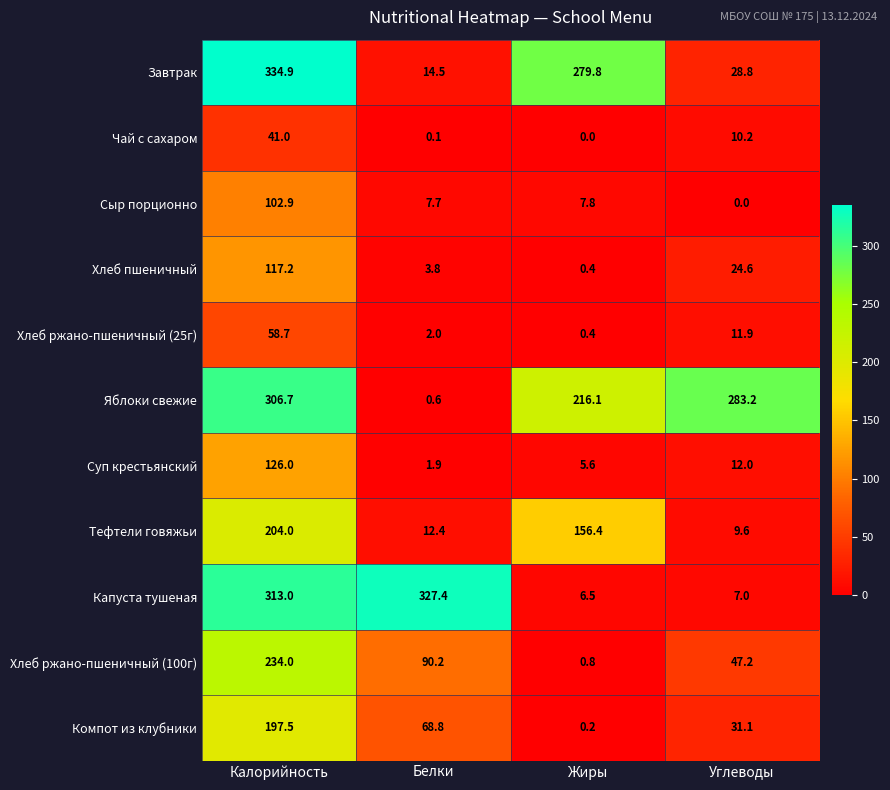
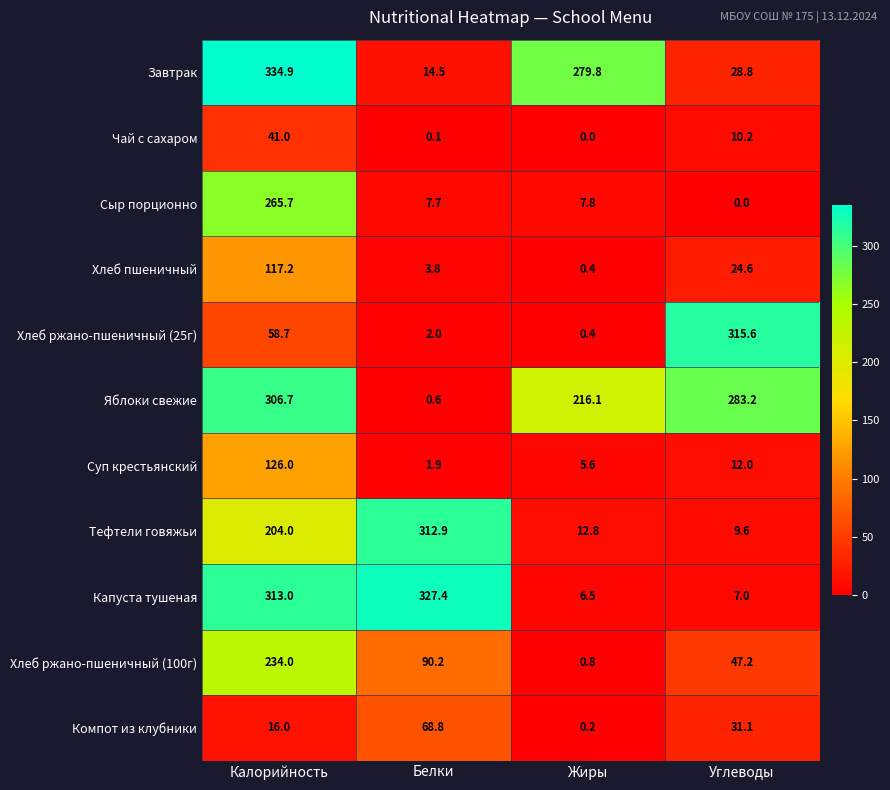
Сыр порционно, Калорийность: 102.9 -> 265.7
Хлеб ржано-пшеничный (25г), Углеводы: 11.9 -> 315.6
Тефтели говяжьи, Белки: 12.4 -> 312.9
Тефтели говяжьи, Жиры: 156.4 -> 12.8
Компот из клубники, Калорийность: 197.5 -> 16.0
